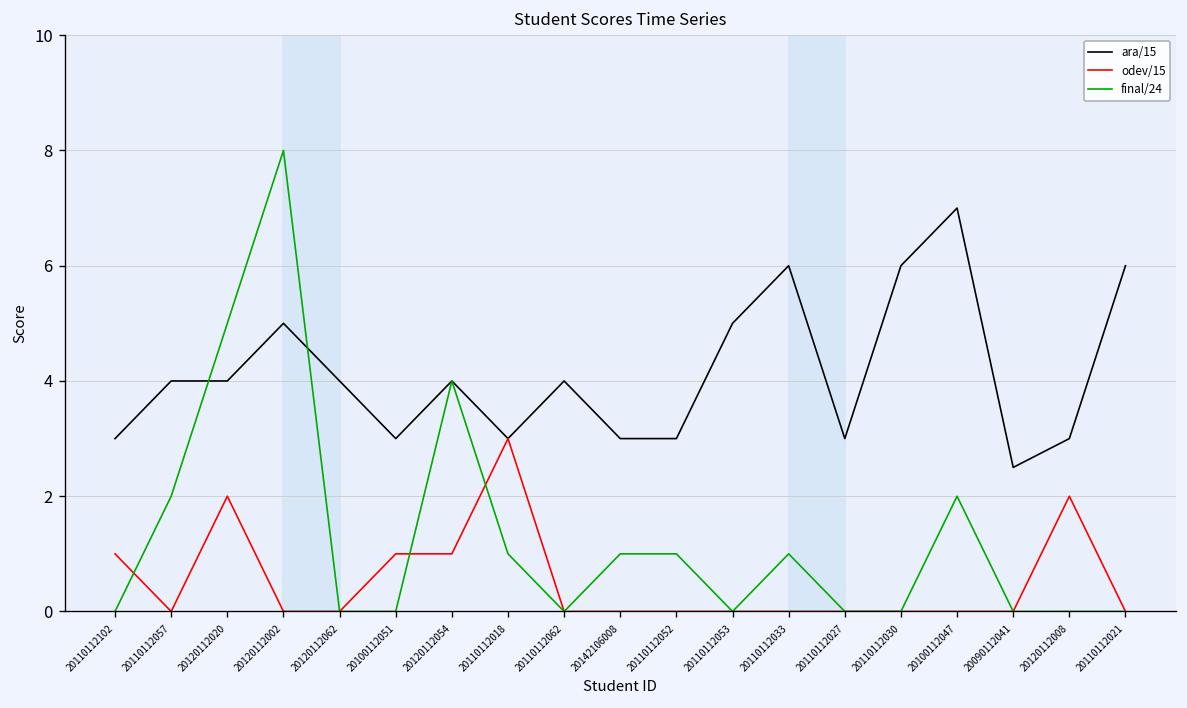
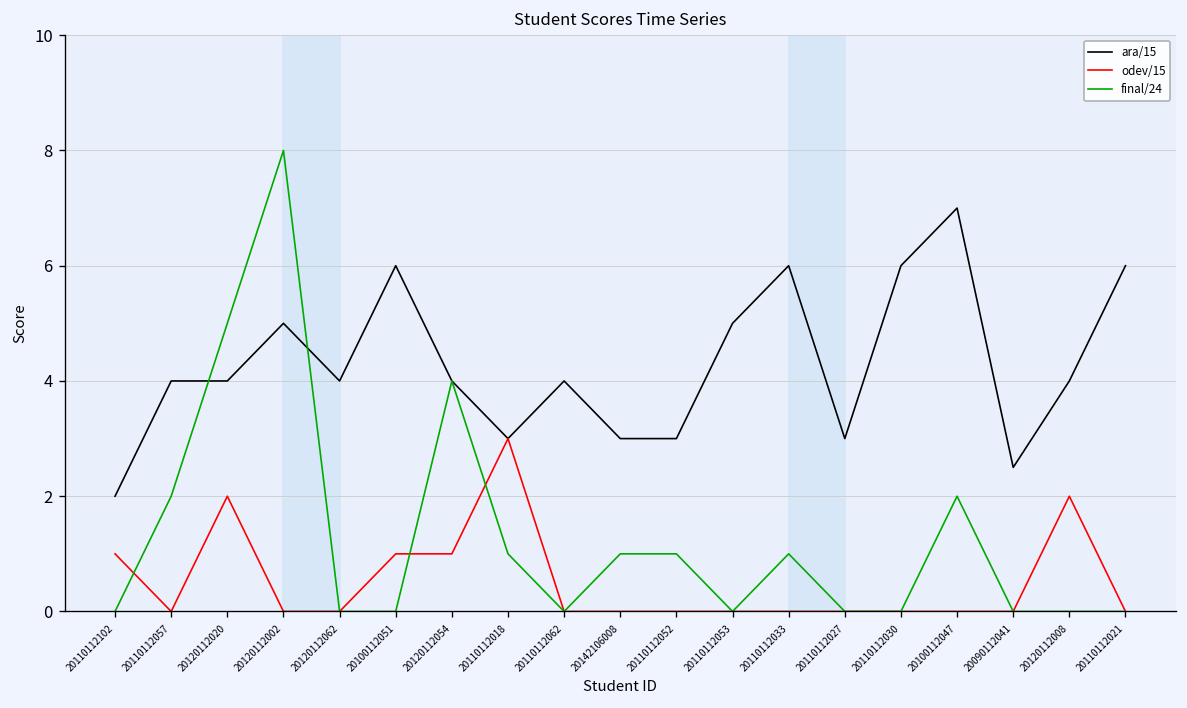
ara/15, 20110112102: 3 -> 2
ara/15, 20100112051: 3 -> 6
ara/15, 20120112008: 3 -> 4
